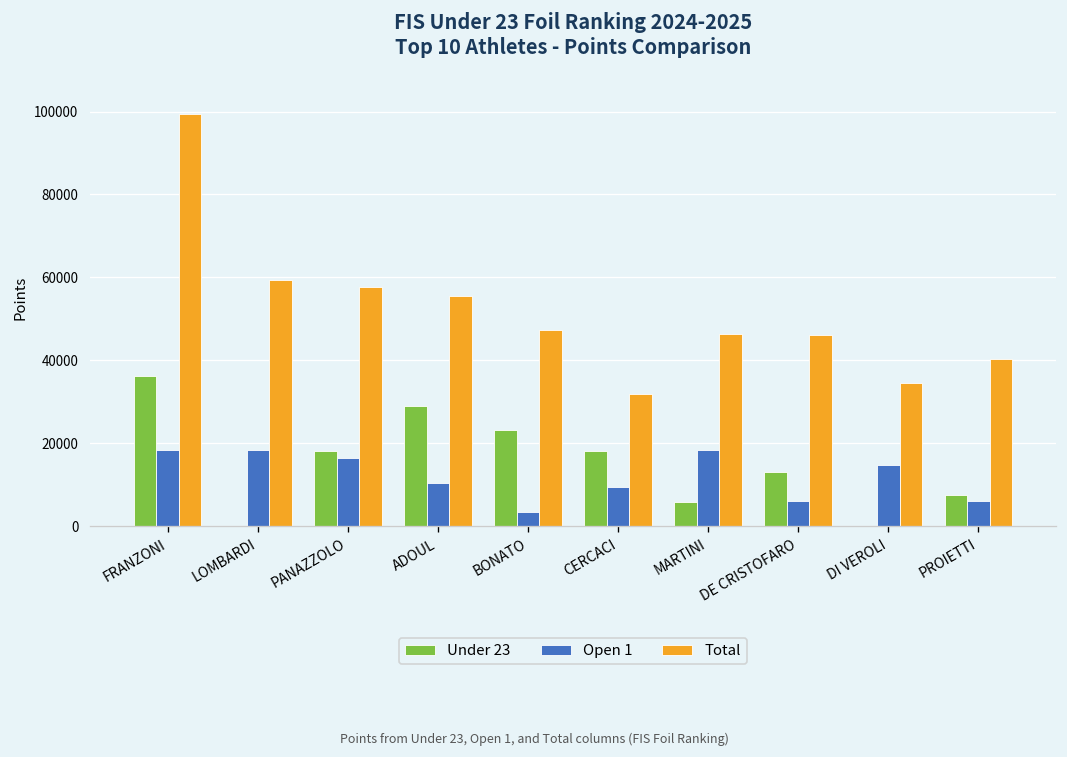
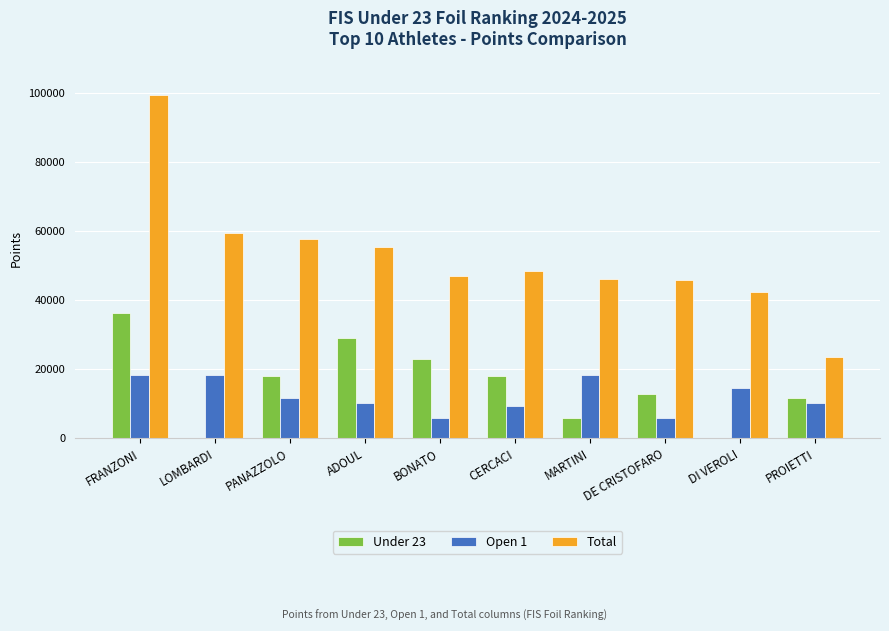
Open 1, PANAZZOLO: 16000 -> 12000
Open 1, BONATO: 3000 -> 6000
Total, CERCACI: 32000 -> 48000
Total, DI VEROLI: 34000 -> 42000
Under 23, PROIETTI: 7000 -> 12000
Open 1, PROIETTI: 6000 -> 10000
Total, PROIETTI: 40000 -> 23000
